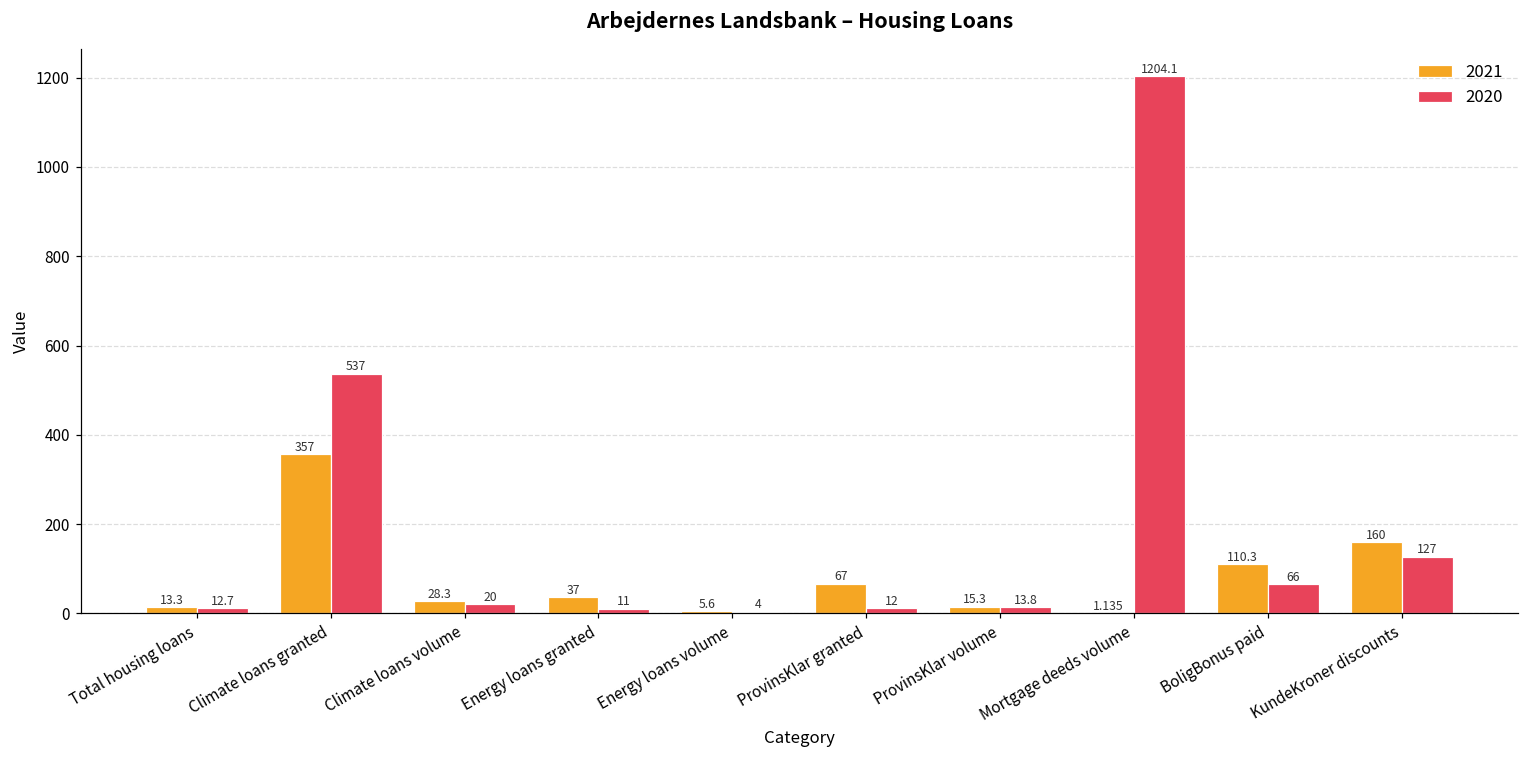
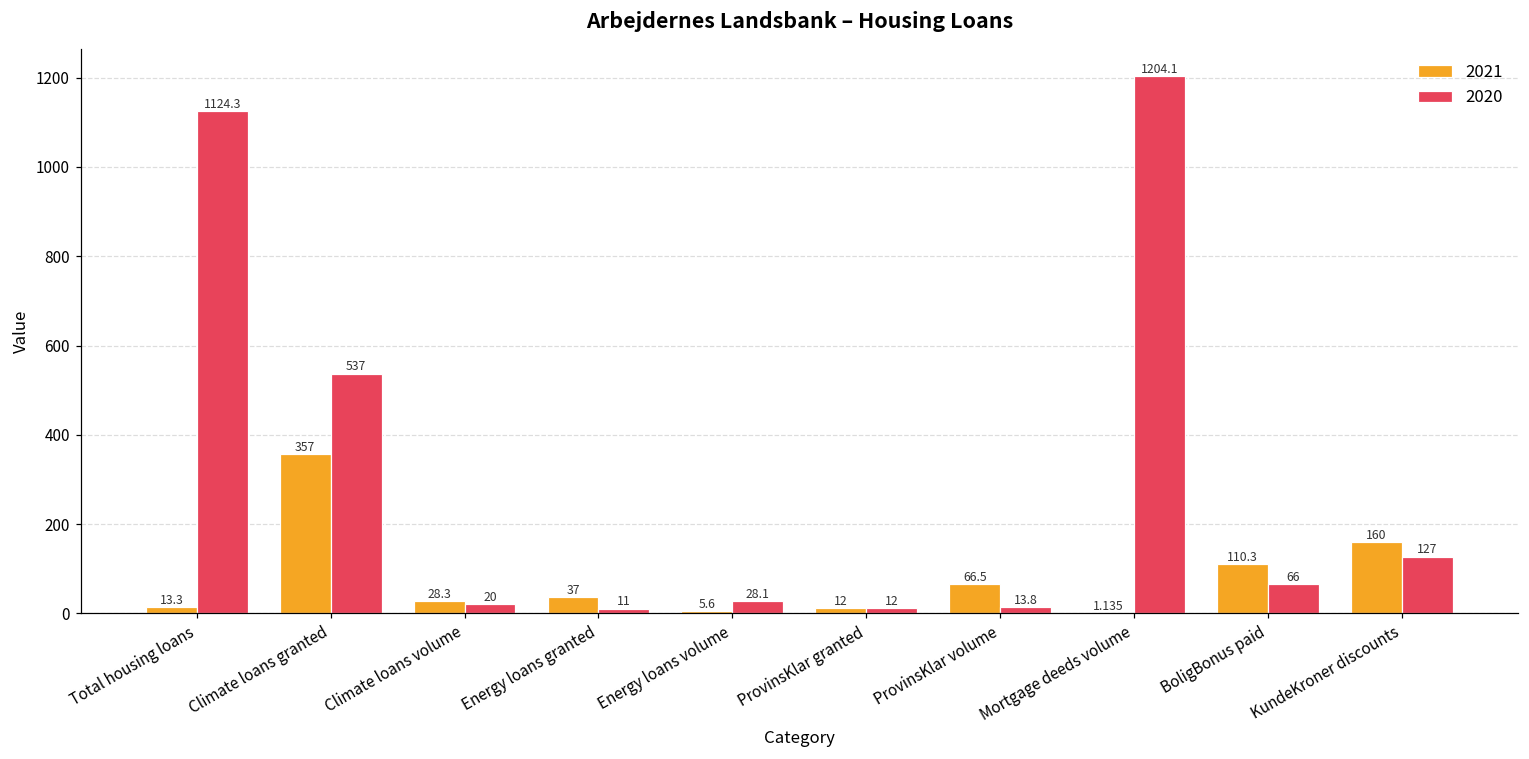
2020, Total housing loans: 12.7 -> 1124.3
2020, Energy loans volume: 4 -> 28.1
2021, ProvinsKlar granted: 67 -> 12
2021, ProvinsKlar volume: 15.3 -> 66.5
